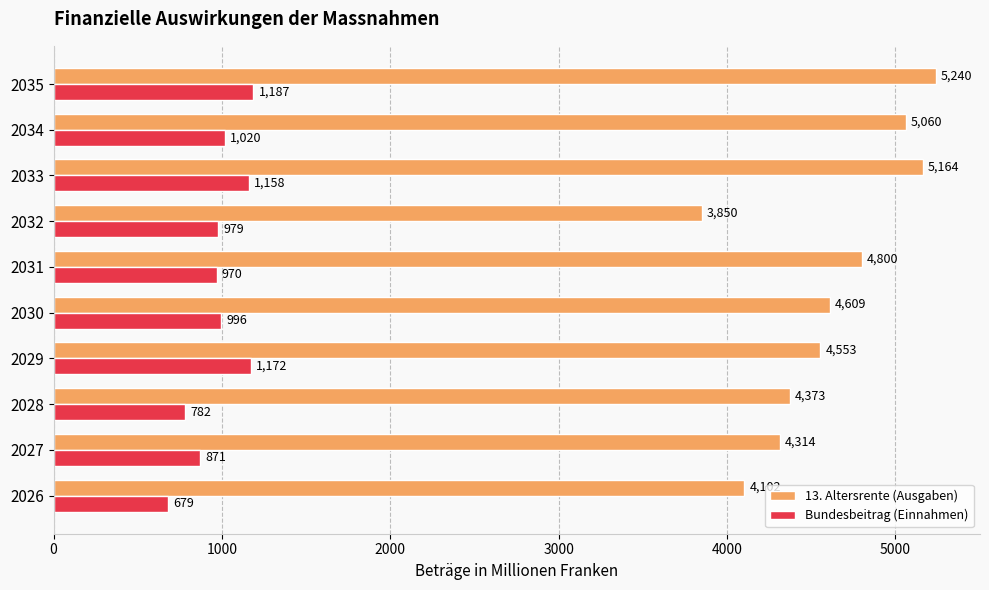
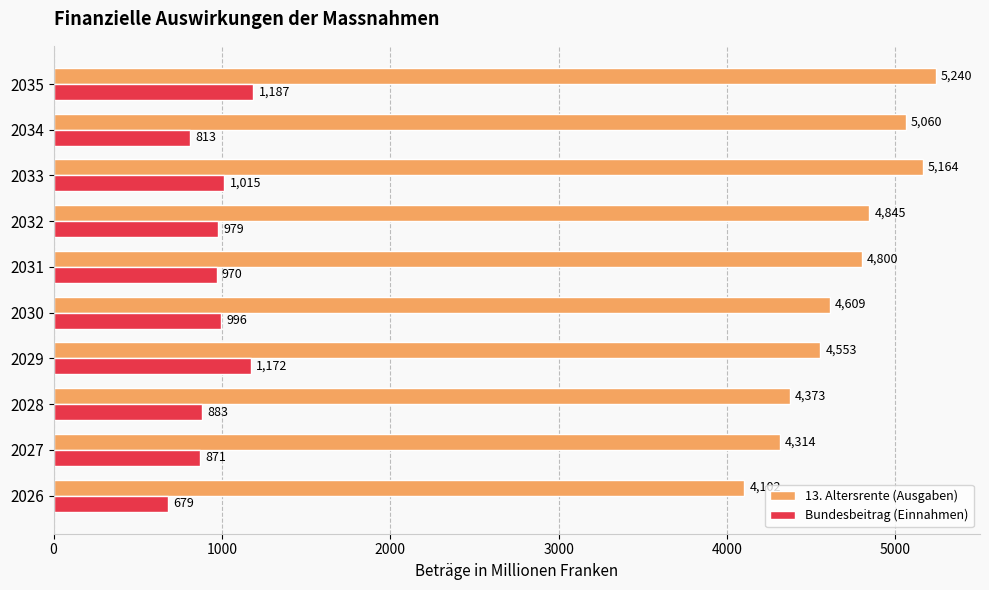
Bundesbeitrag (Einnahmen), 2034: 1,020 -> 813
Bundesbeitrag (Einnahmen), 2033: 1,158 -> 1,015
13. Altersrente (Ausgaben), 2032: 3,850 -> 4,845
Bundesbeitrag (Einnahmen), 2028: 782 -> 883
